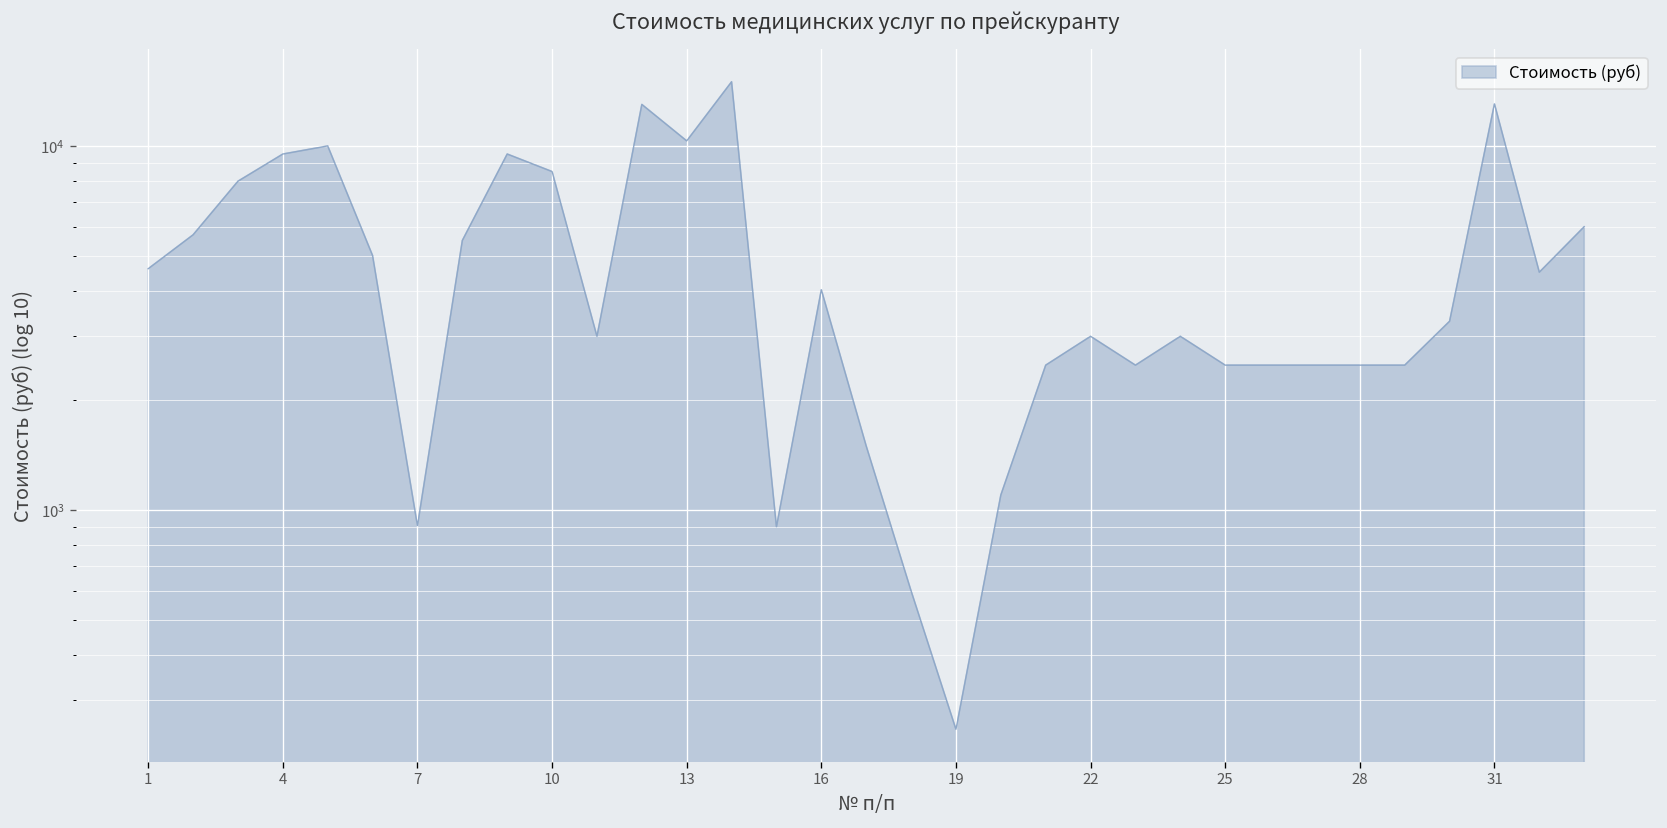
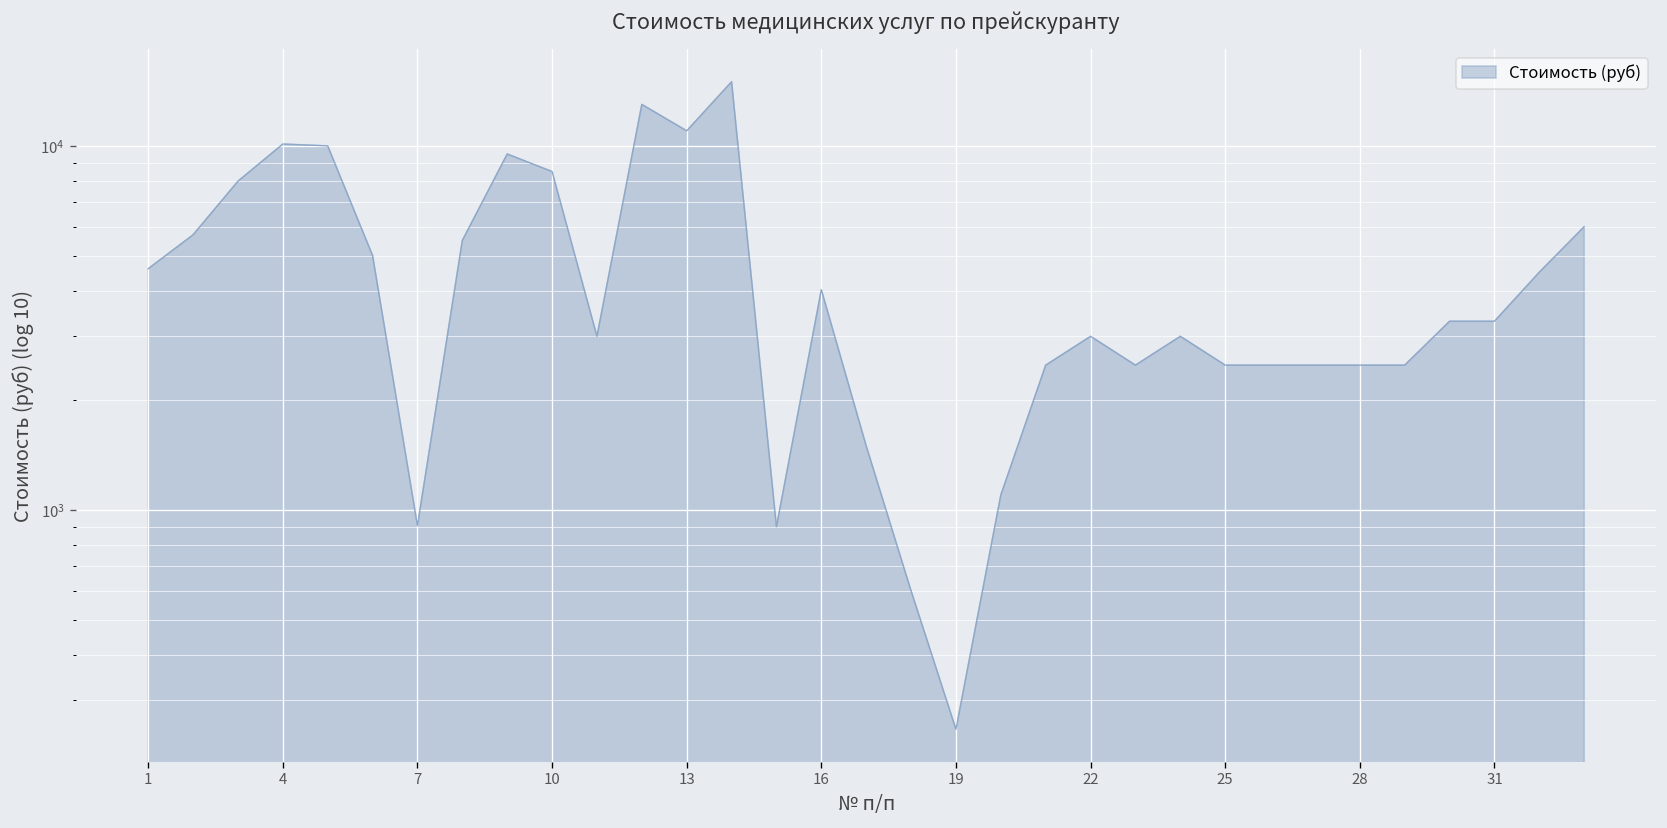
4: 9500 -> 10100
13: 10300 -> 11000
31: 13000 -> 3300
